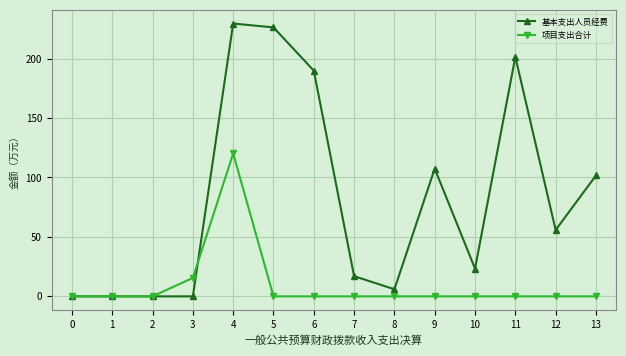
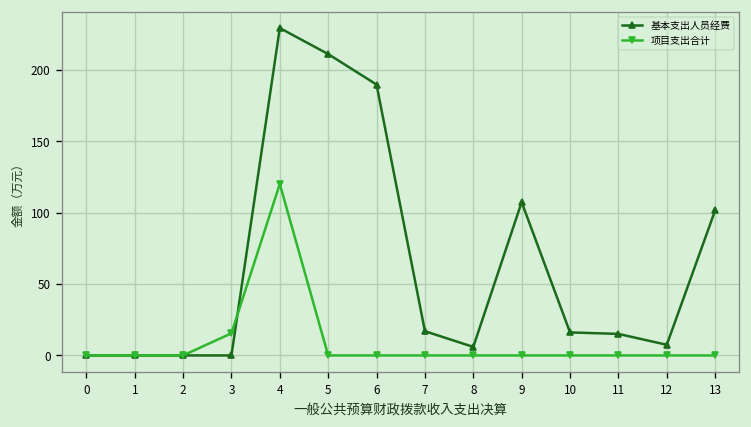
基本支出人员经费, 5: 226 -> 211
基本支出人员经费, 10: 23 -> 16
基本支出人员经费, 11: 201 -> 15
基本支出人员经费, 12: 56 -> 7
